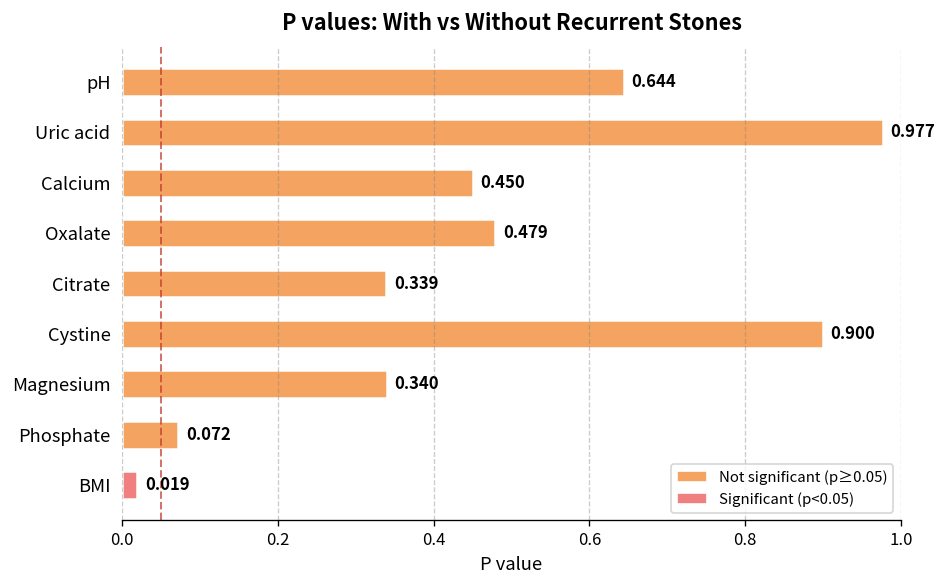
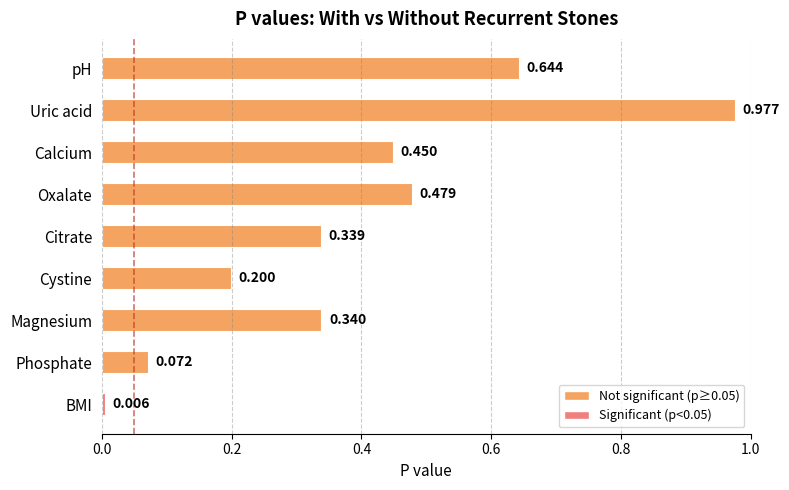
Cystine: 0.900 -> 0.200
BMI: 0.019 -> 0.006
